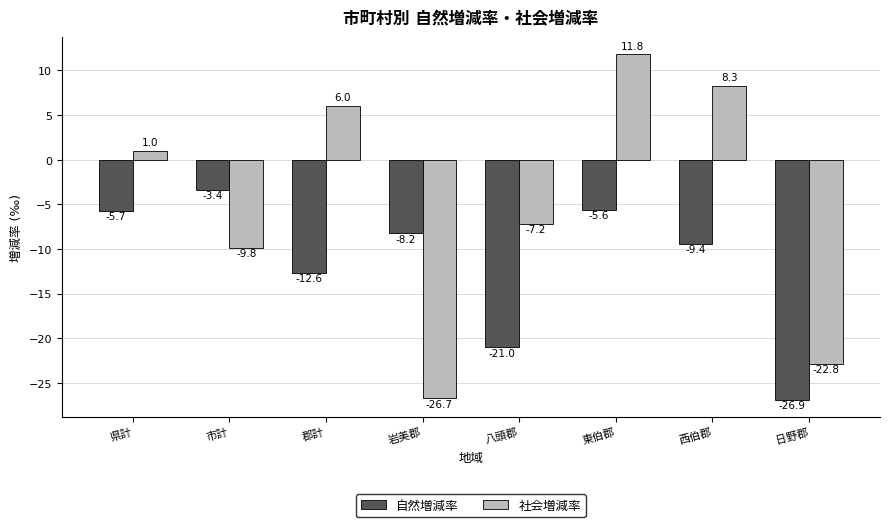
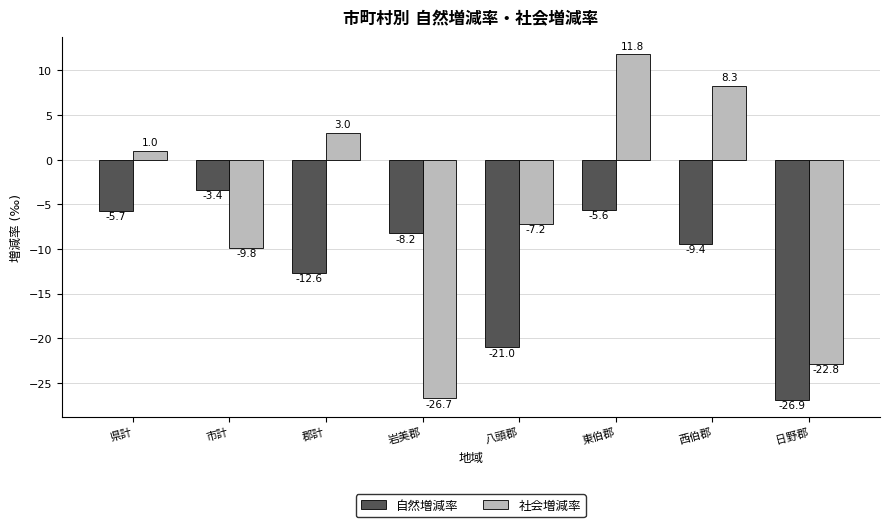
社会増減率, 郡計: 6.0 -> 3.0
